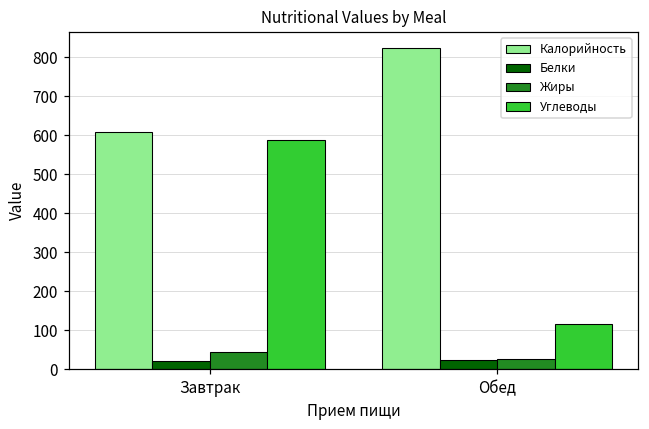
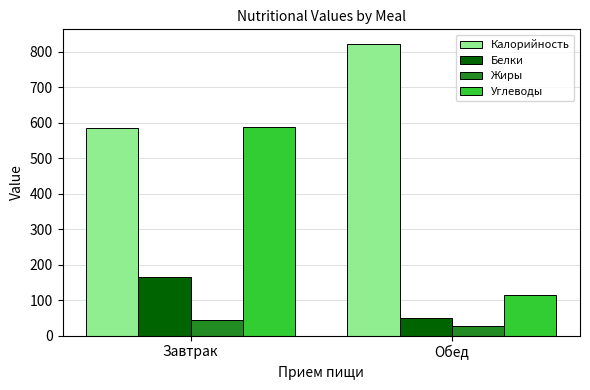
Калорийность, Завтрак: 610 -> 580
Белки, Завтрак: 20 -> 160
Белки, Обед: 20 -> 50
